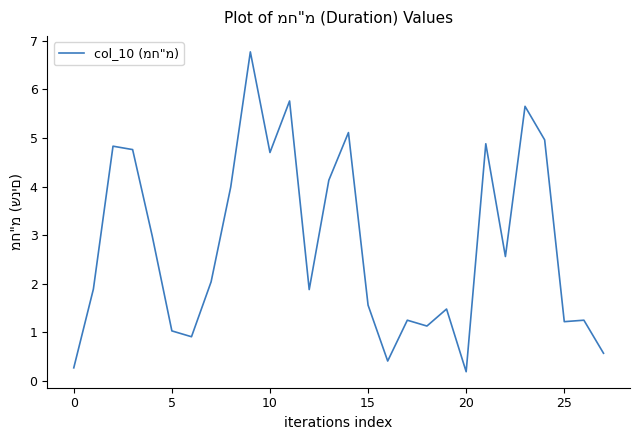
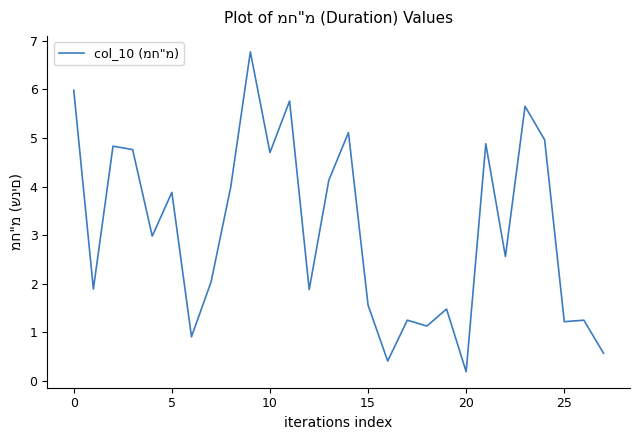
0: 0.3 -> 6.0
5: 1.0 -> 3.9
